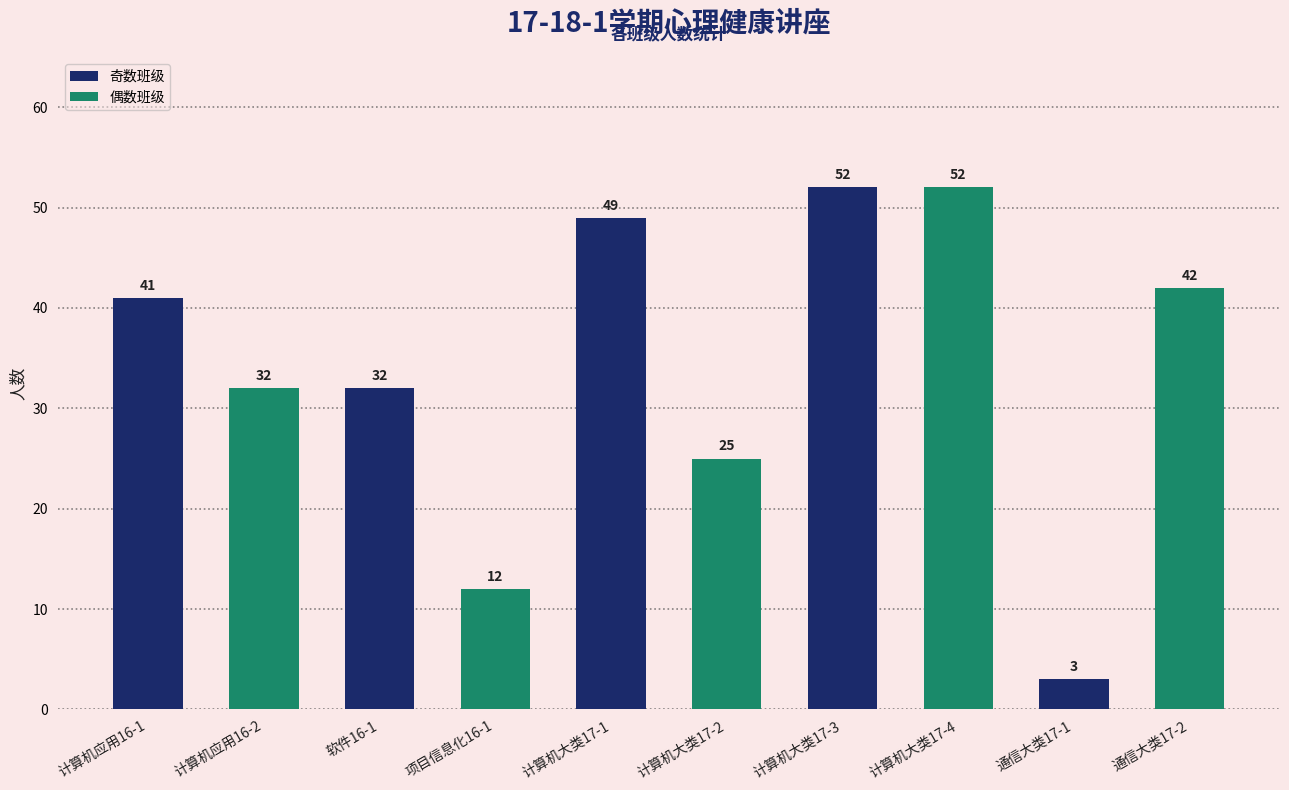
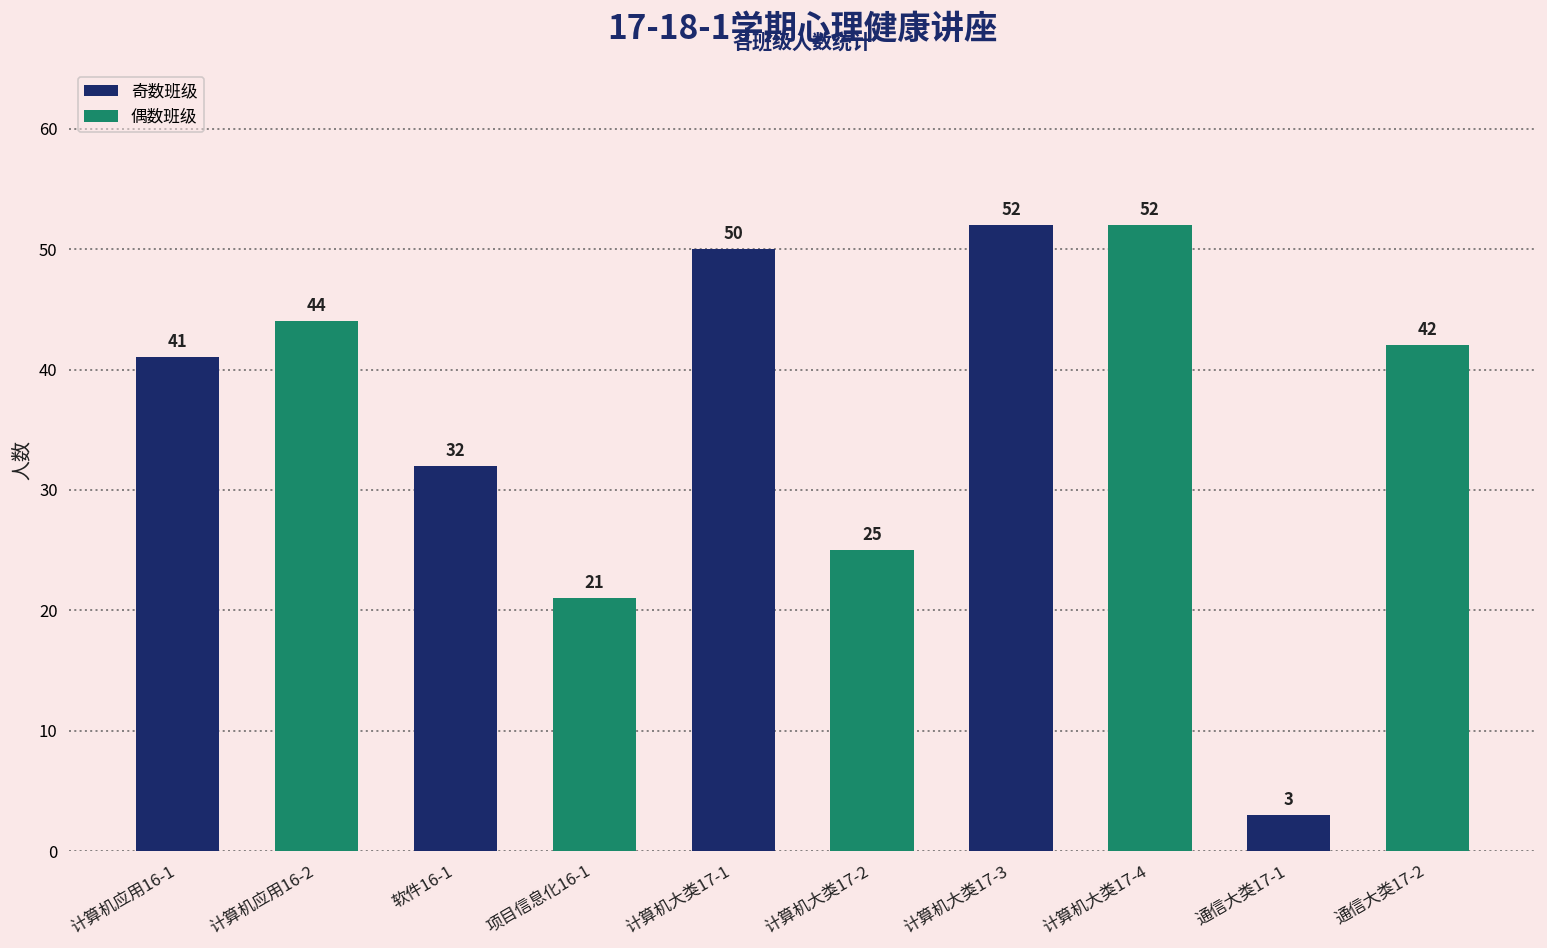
计算机应用16-2: 32 -> 44
项目信息化16-1: 12 -> 21
计算机大类17-1: 49 -> 50
